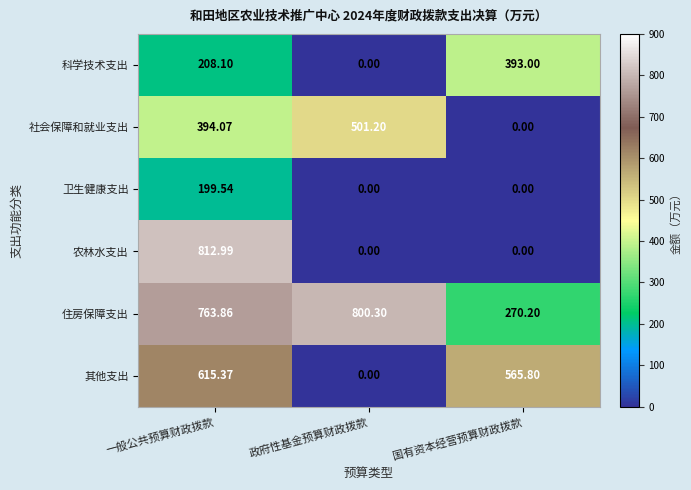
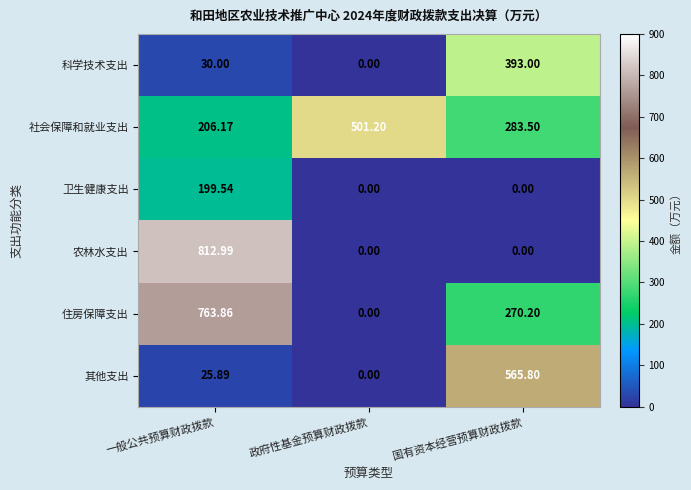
科学技术支出, 一般公共预算财政拨款: 208.10 -> 30.00
社会保障和就业支出, 一般公共预算财政拨款: 394.07 -> 206.17
社会保障和就业支出, 国有资本经营预算财政拨款: 0.00 -> 283.50
住房保障支出, 政府性基金预算财政拨款: 800.30 -> 0.00
其他支出, 一般公共预算财政拨款: 615.37 -> 25.89
